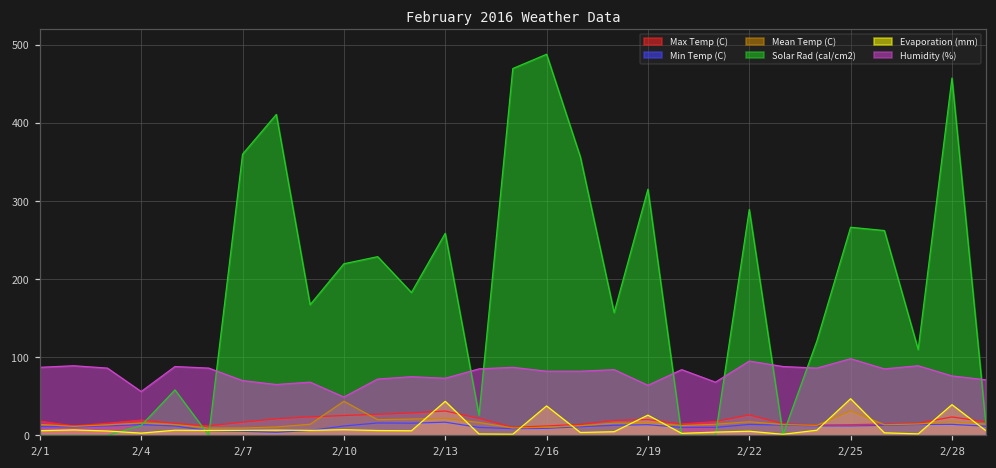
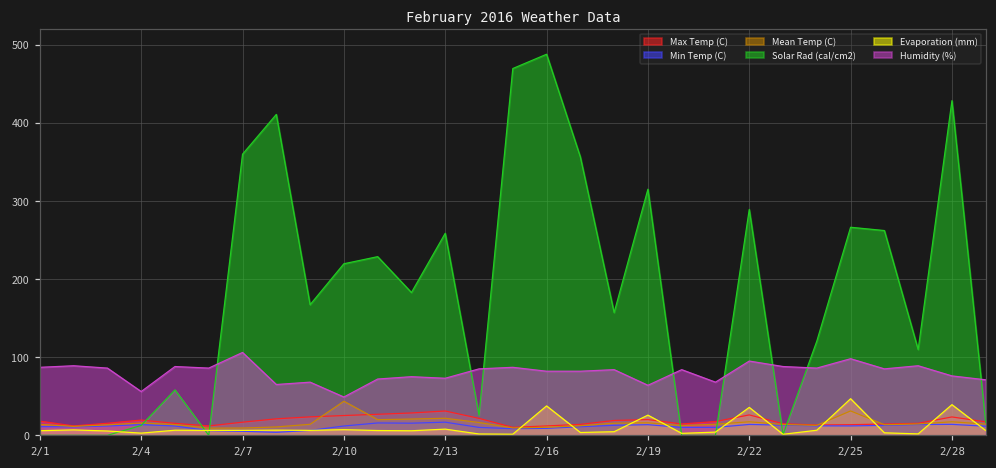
Humidity (%), 2/7: 70 -> 110
Evaporation (mm), 2/13: 40 -> 10
Evaporation (mm), 2/22: 10 -> 40
Solar Rad (cal/cm2), 2/28: 460 -> 430
